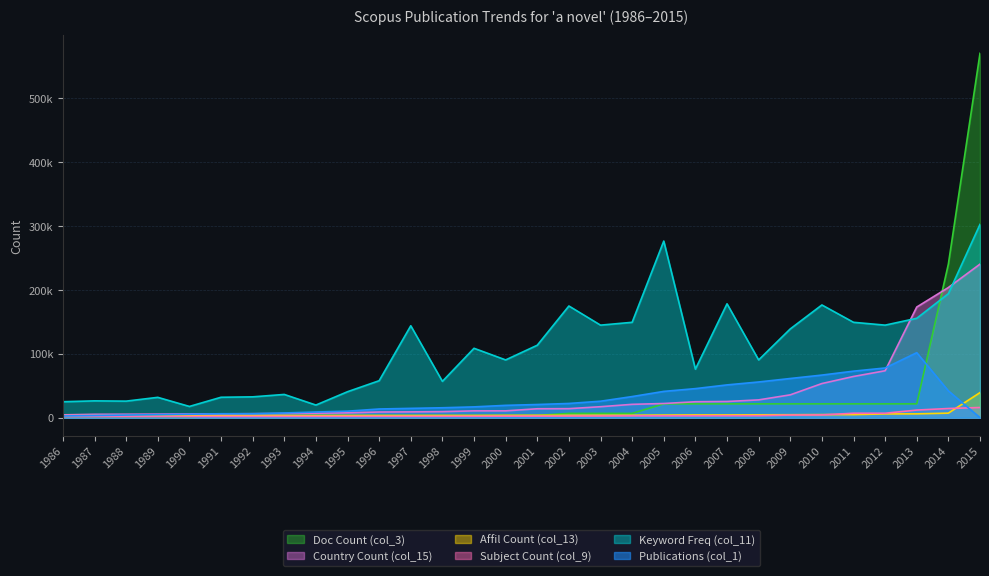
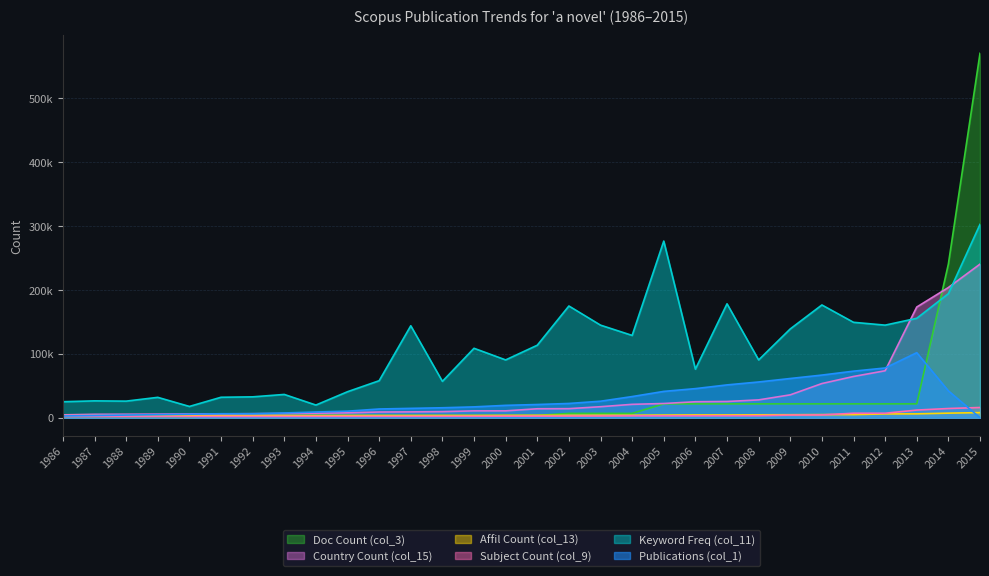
Keyword Freq (col_11), 2004: 150000 -> 130000
Affil Count (col_13), 2015: 40000 -> 10000
